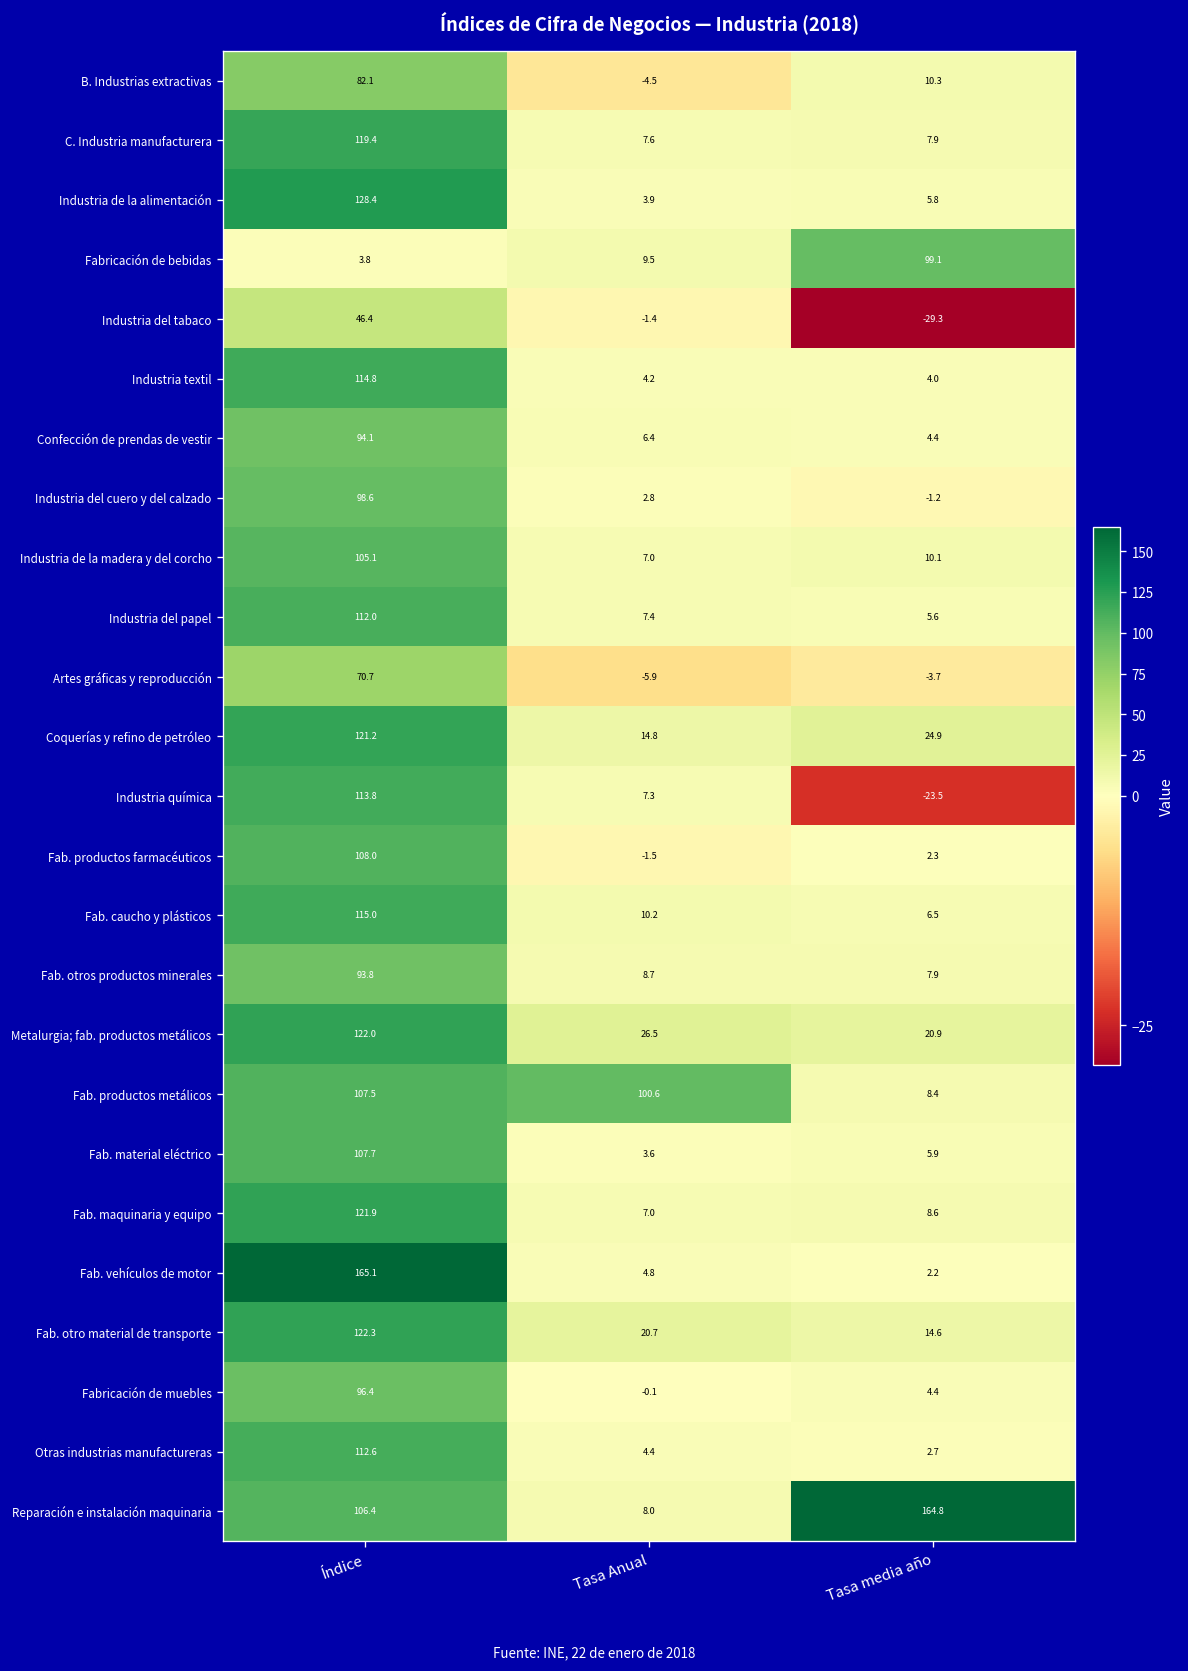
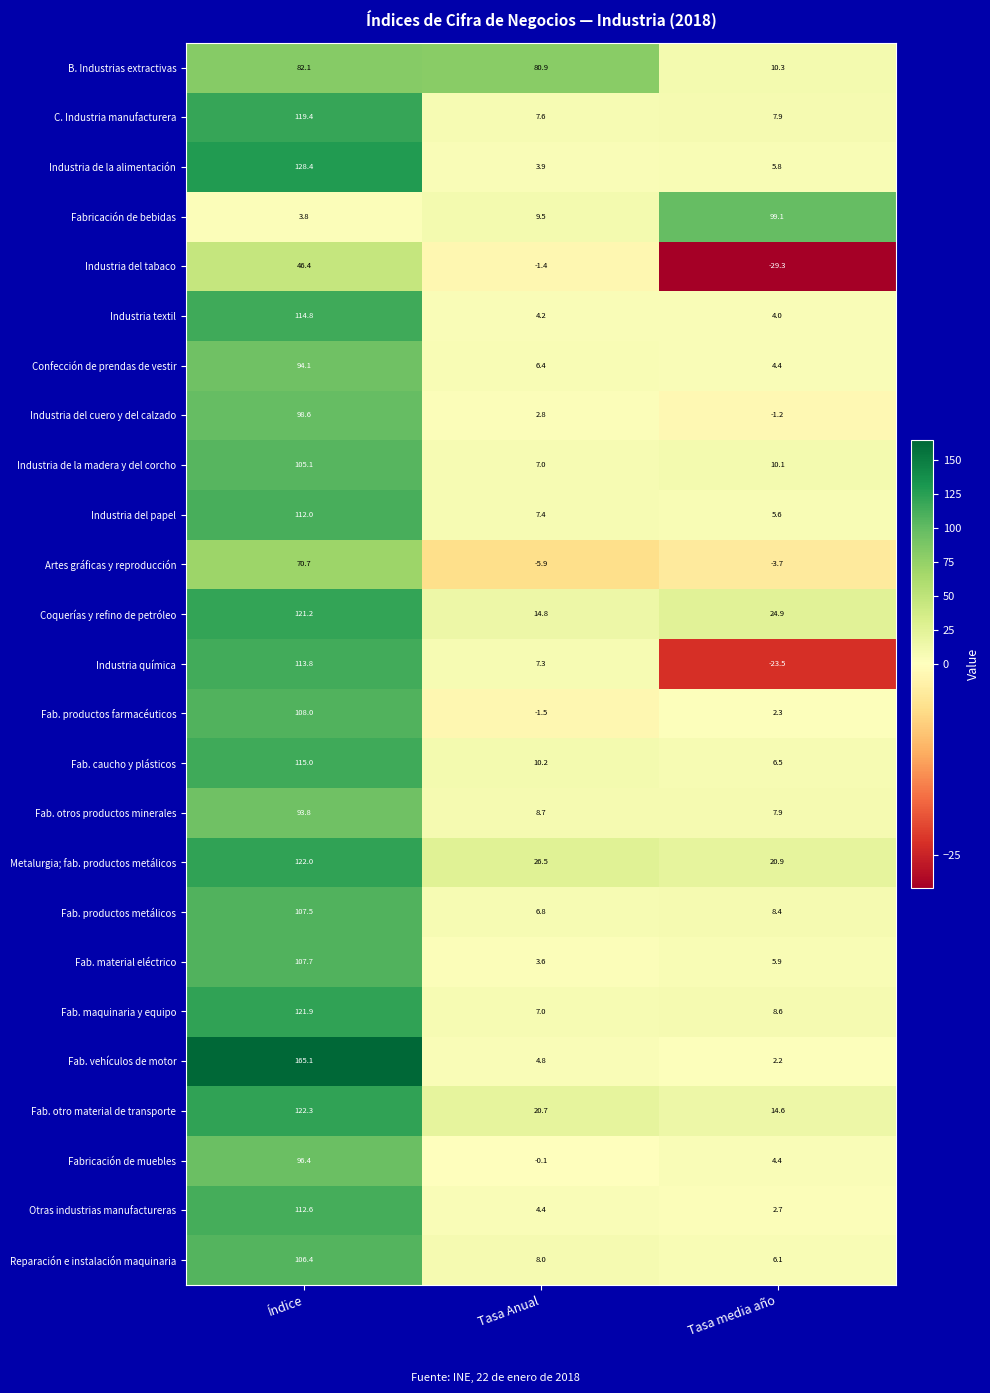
B. Industrias extractivas, Tasa Anual: -4.5 -> 80.9
Fab. productos metálicos, Tasa Anual: 100.6 -> 6.8
Reparación e instalación maquinaria, Tasa media año: 164.8 -> 6.1
